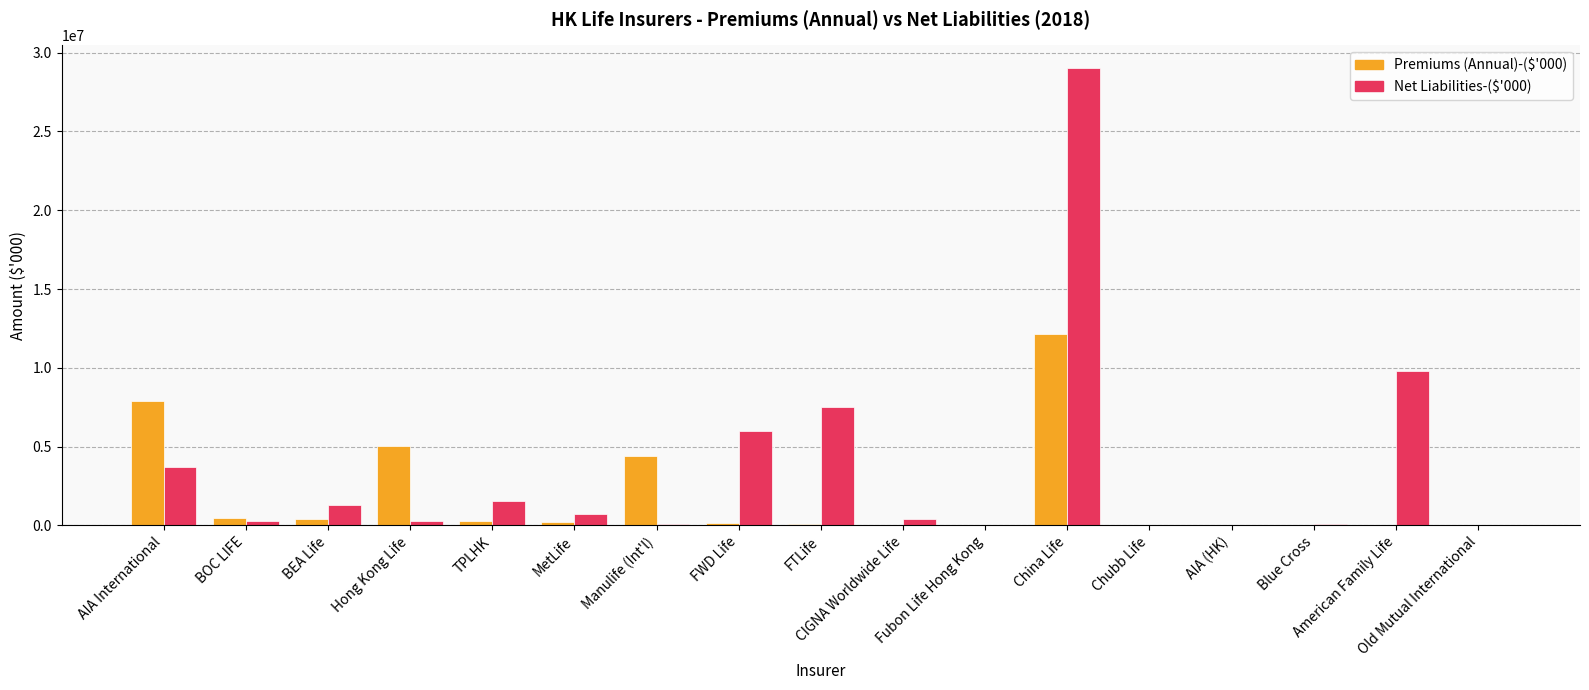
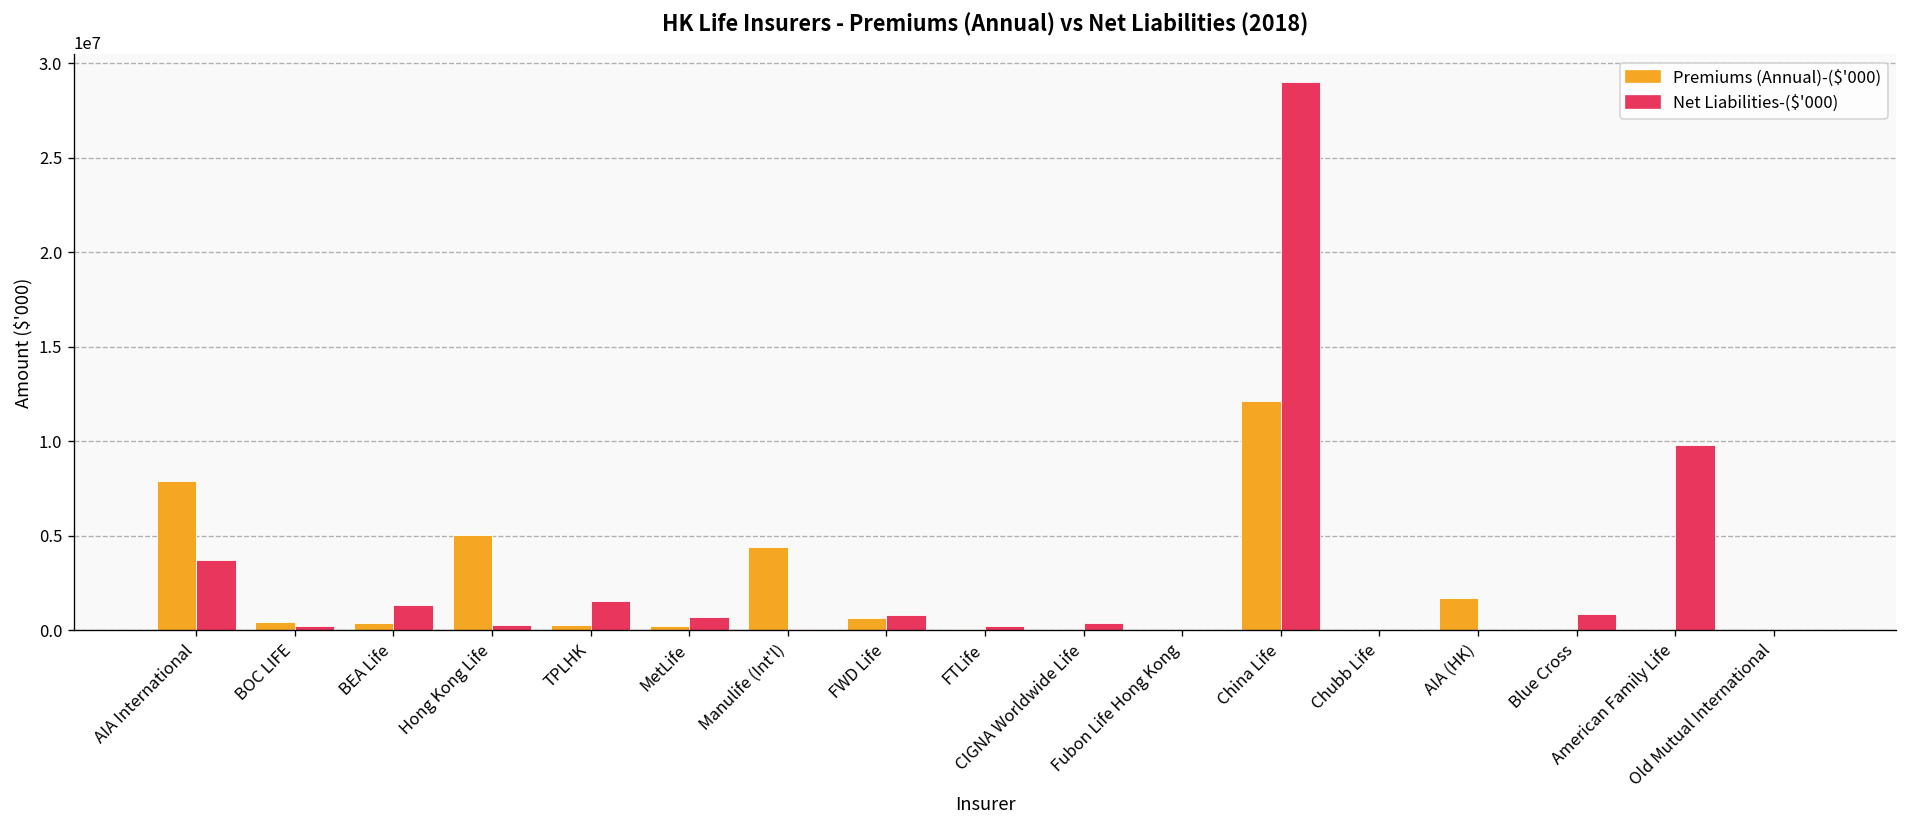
Premiums (Annual)-($'000), FWD Life: 100000 -> 600000
Net Liabilities-($'000), FWD Life: 6000000 -> 800000
Net Liabilities-($'000), FTLife: 7500000 -> 200000
Premiums (Annual)-($'000), AIA (HK): 0 -> 1700000
Net Liabilities-($'000), Blue Cross: 100000 -> 900000
